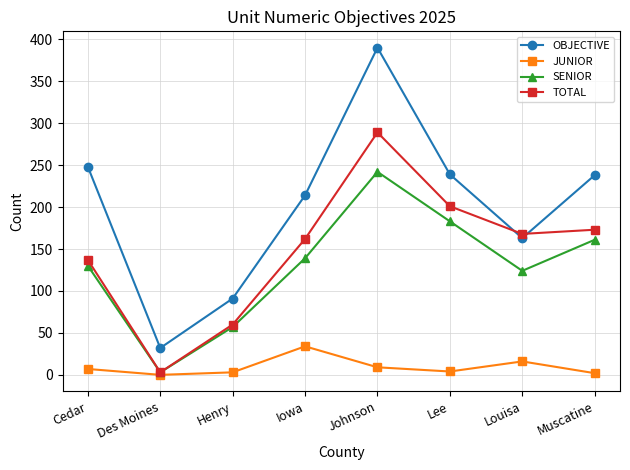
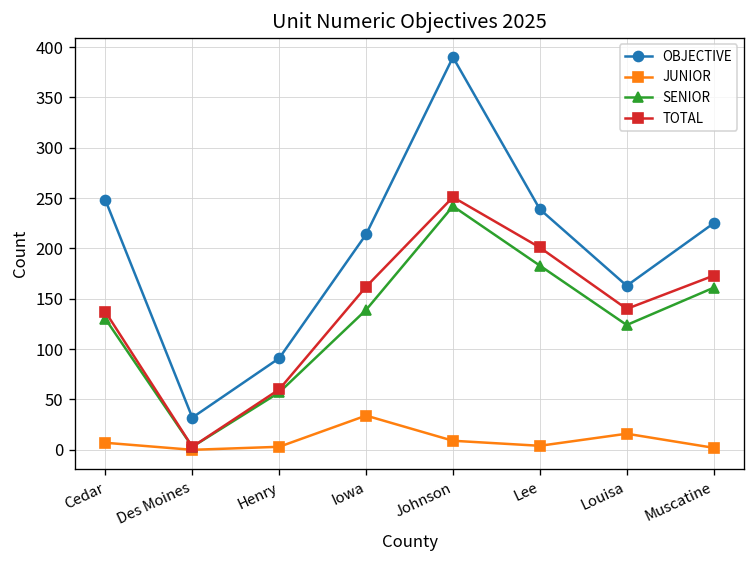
TOTAL, Johnson: 290 -> 250
TOTAL, Louisa: 170 -> 140
OBJECTIVE, Muscatine: 240 -> 230
